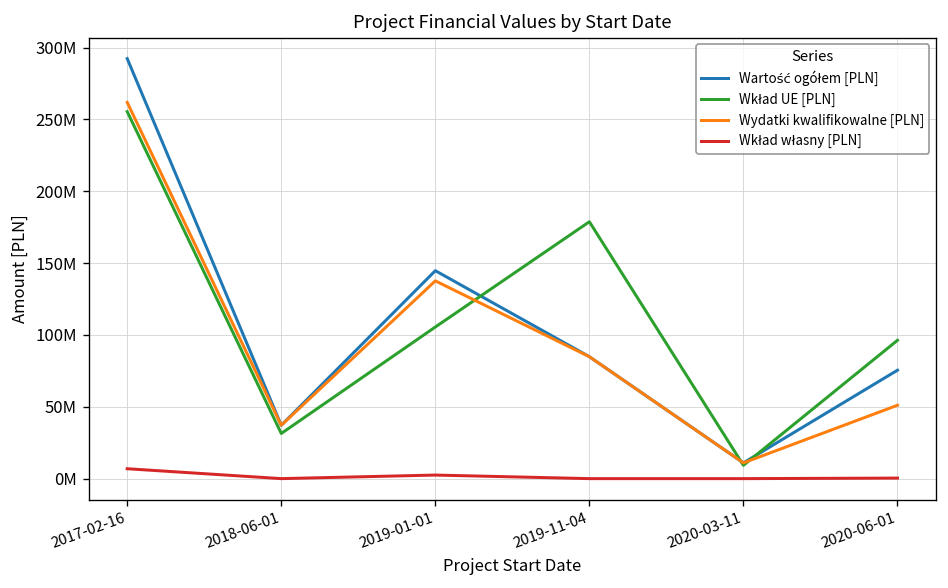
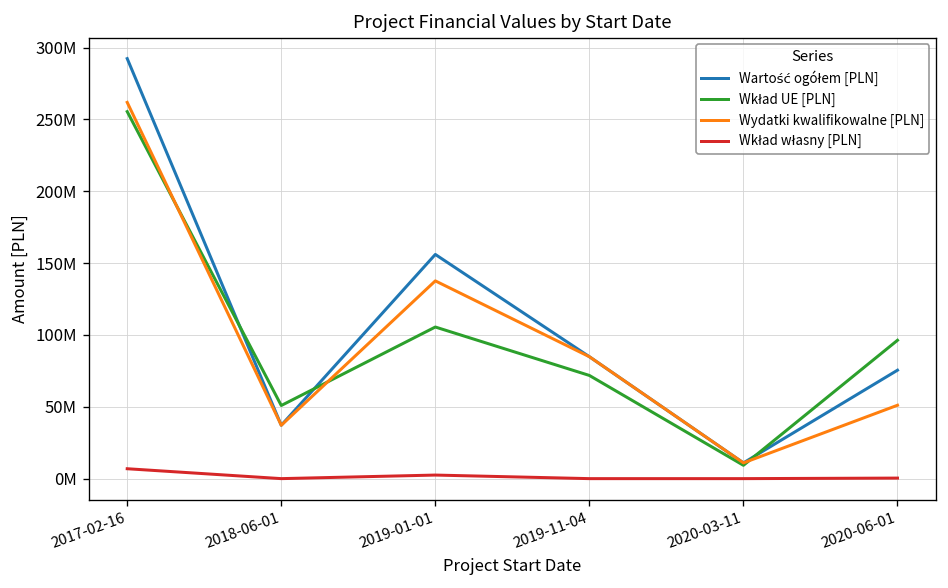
Wkład UE [PLN], 2018-06-01: 31000000 -> 51000000
Wartość ogółem [PLN], 2019-01-01: 145000000 -> 156000000
Wkład UE [PLN], 2019-11-04: 179000000 -> 72000000
